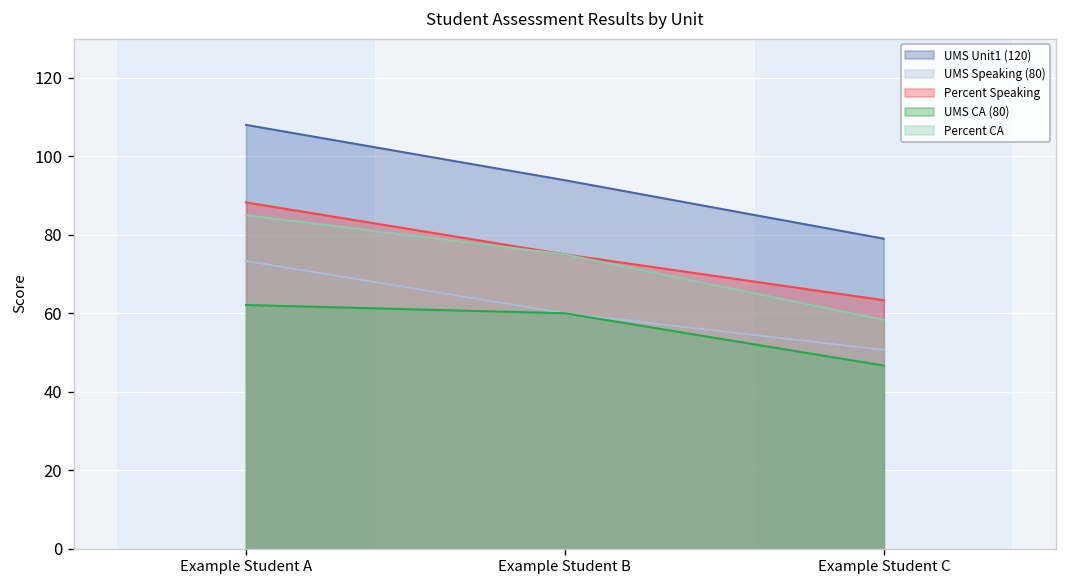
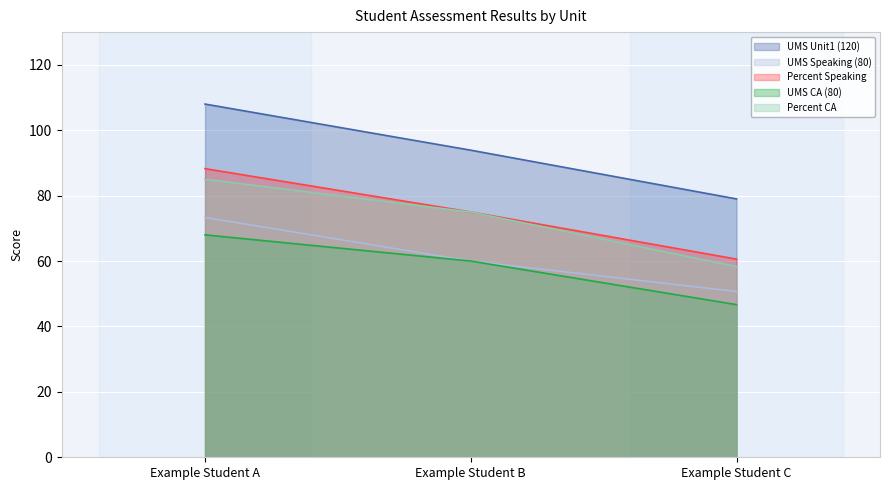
UMS CA (80), Example Student A: 62 -> 68
Percent Speaking, Example Student C: 63 -> 61
